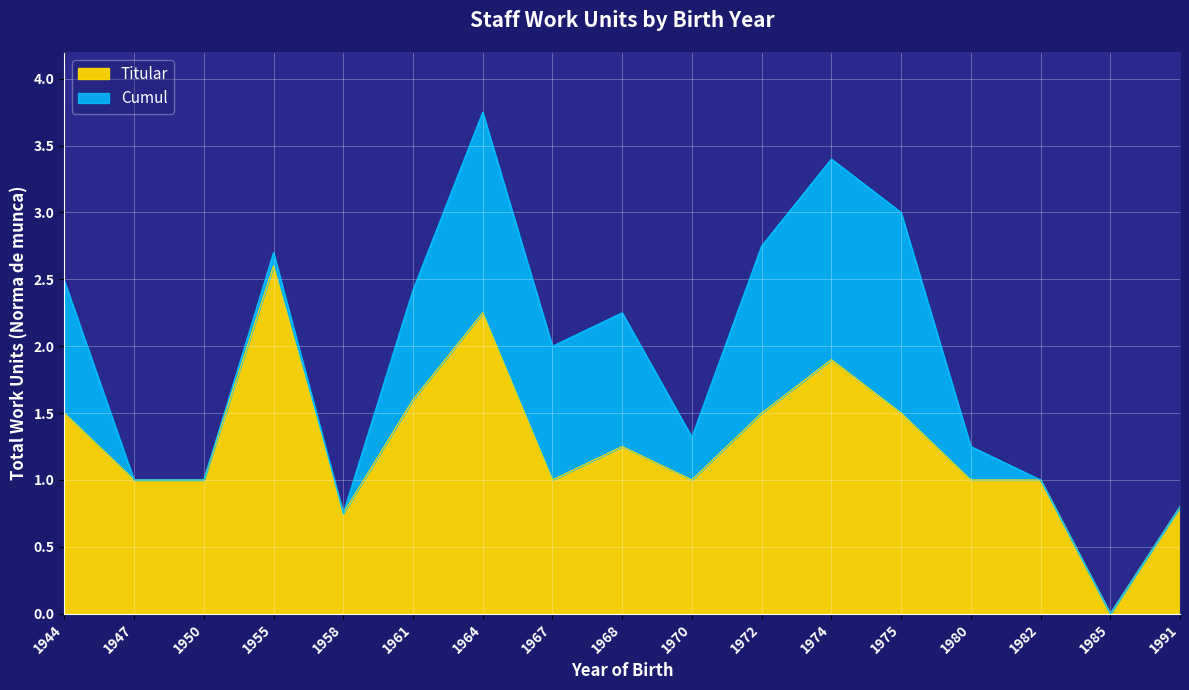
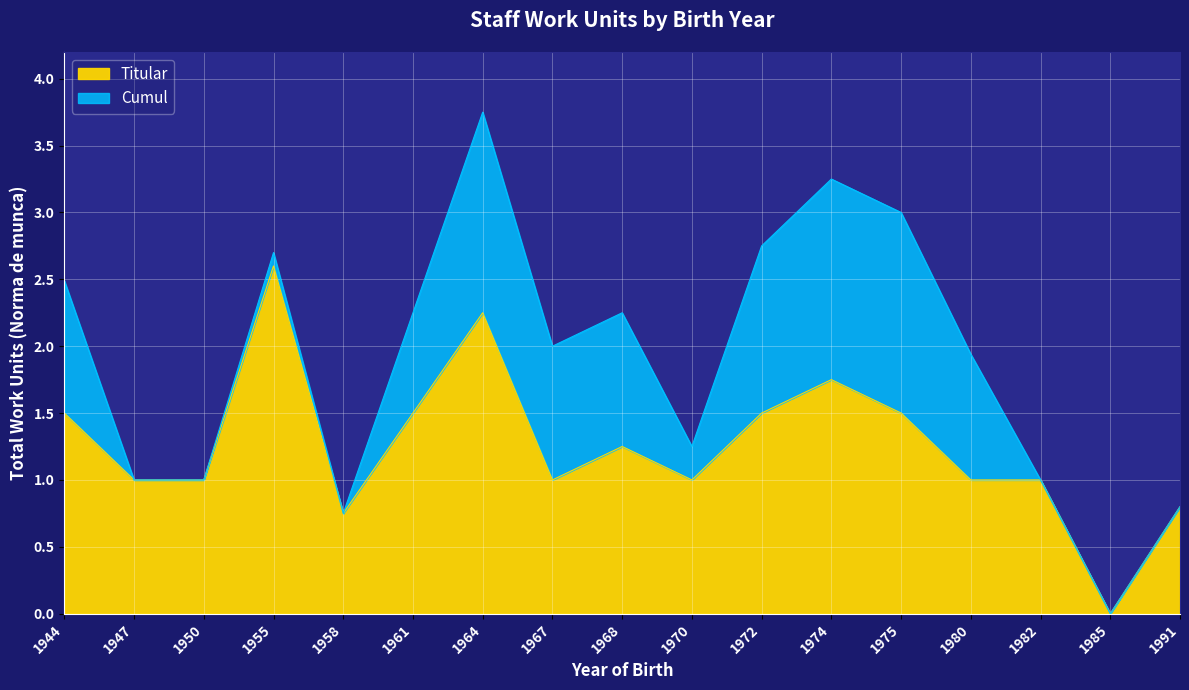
Titular, 1961: 1.6 -> 1.5
Cumul, 1961: 0.82 -> 0.75
Cumul, 1970: 0.32 -> 0.25
Titular, 1974: 1.90 -> 1.75
Cumul, 1980: 0.25 -> 0.94
